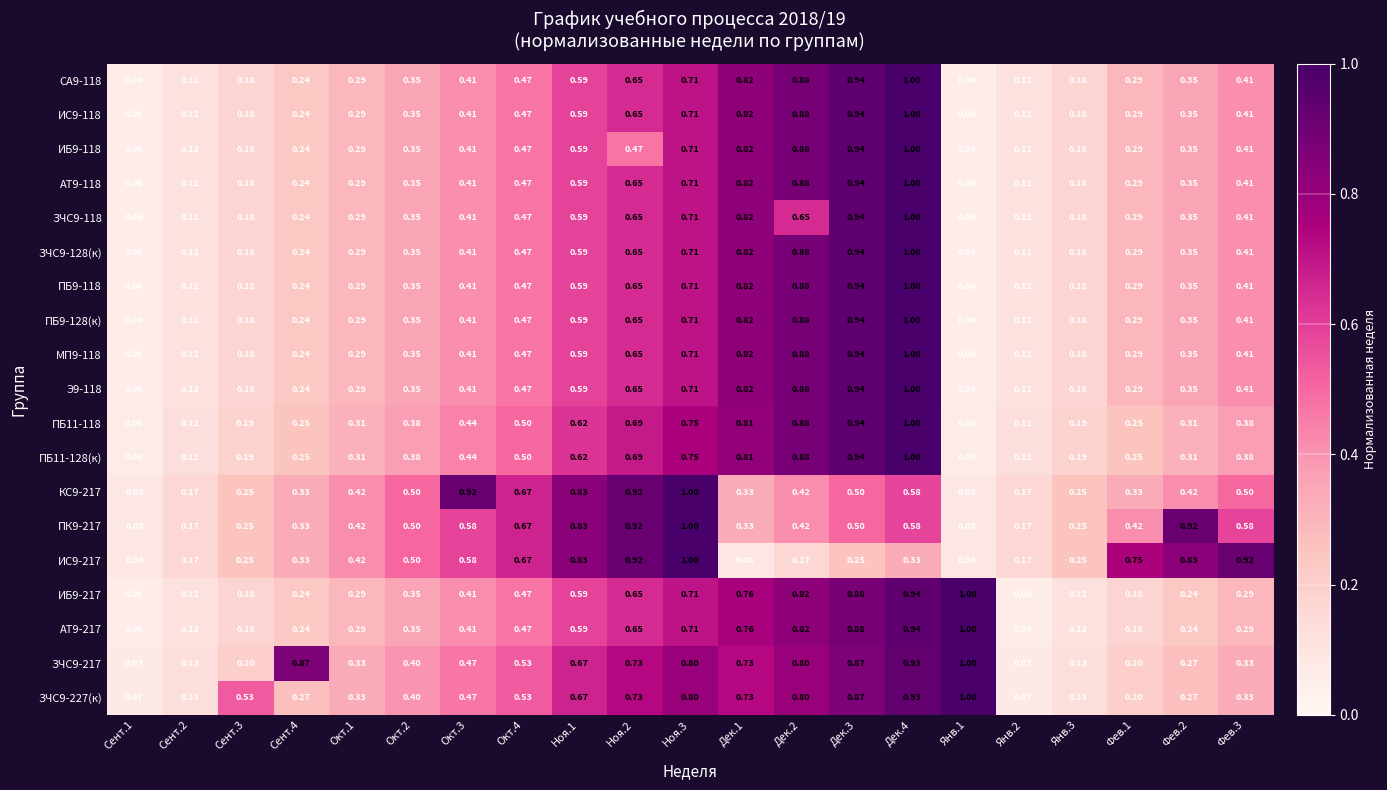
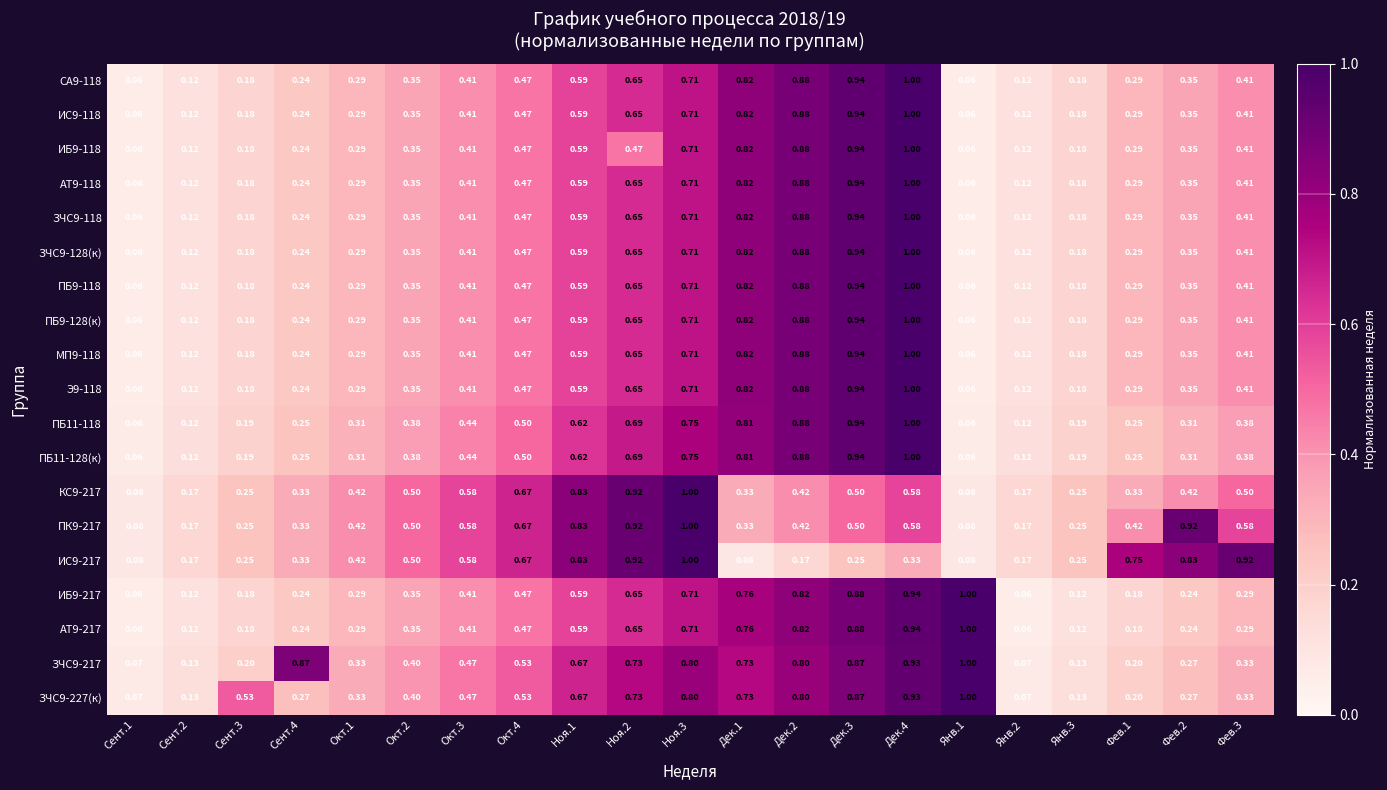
ЗЧС9-118, Дек.2: 0.65 -> 0.88
КС9-217, Окт.3: 0.92 -> 0.58
